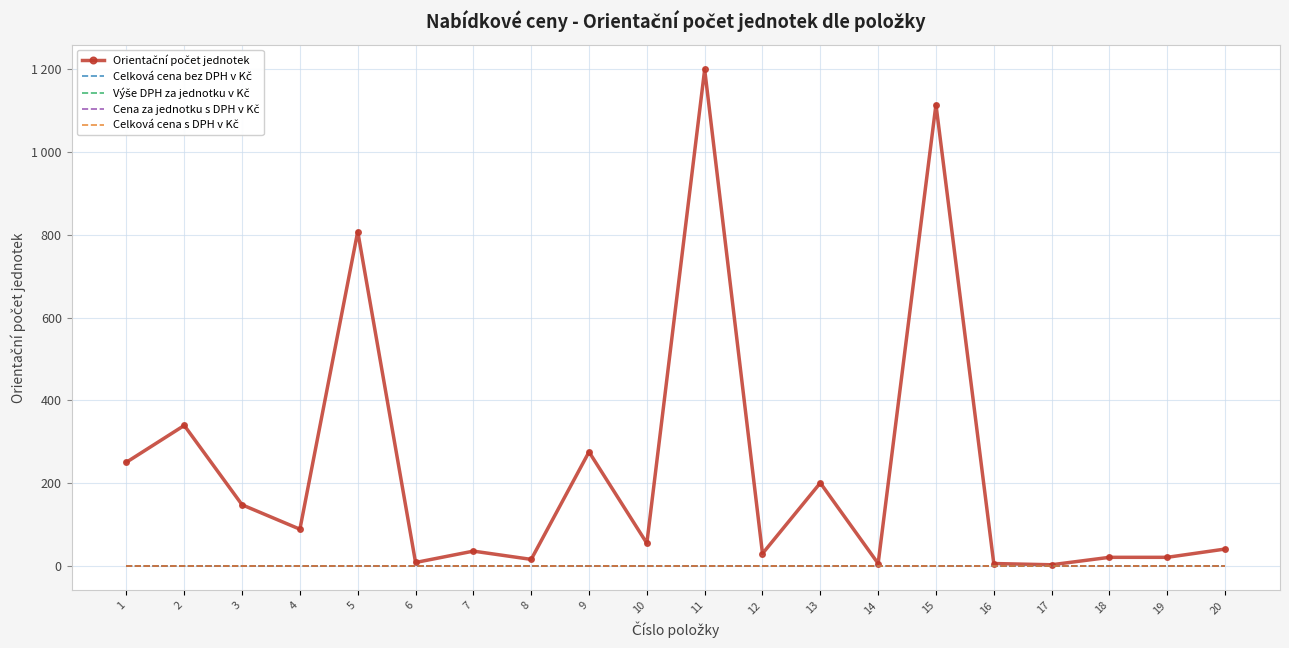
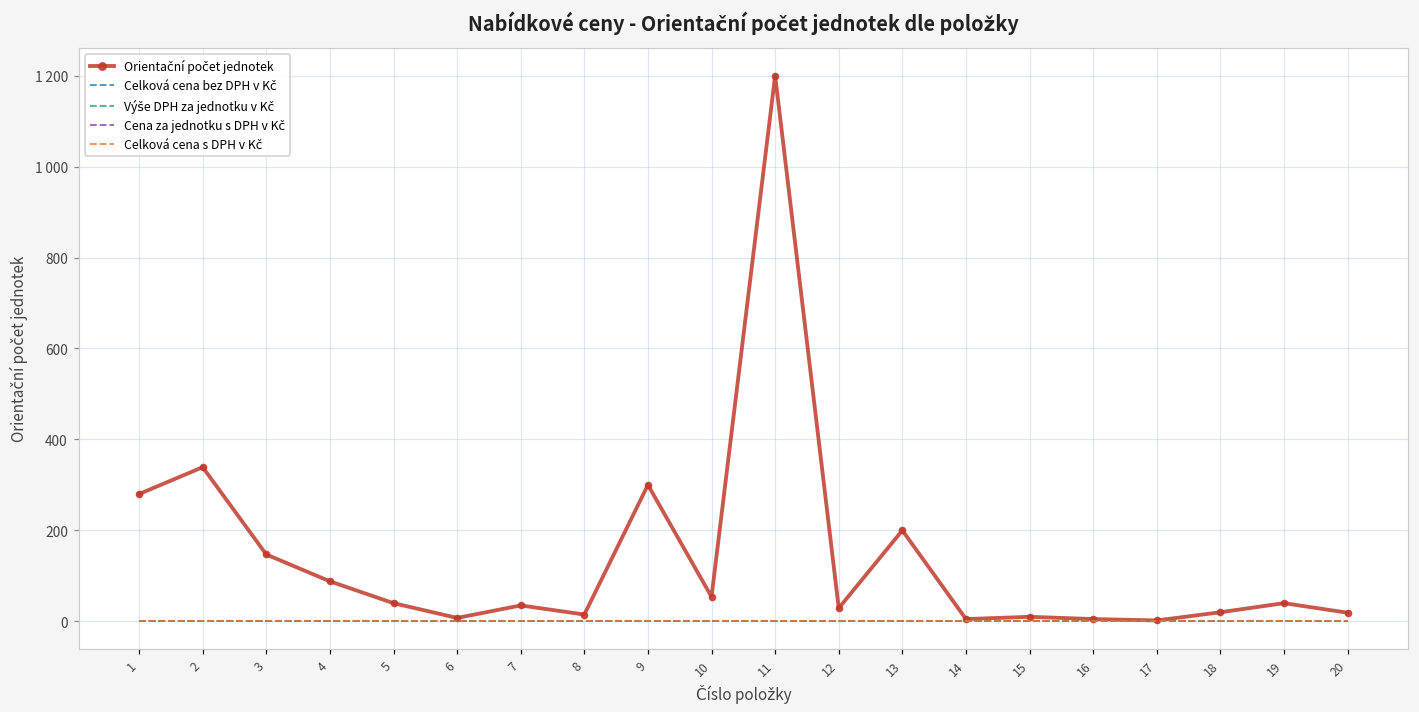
Orientační počet jednotek, 1: 250 -> 280
Orientační počet jednotek, 5: 810 -> 40
Orientační počet jednotek, 9: 280 -> 300
Orientační počet jednotek, 15: 1120 -> 10
Orientační počet jednotek, 19: 20 -> 40
Orientační počet jednotek, 20: 40 -> 20
